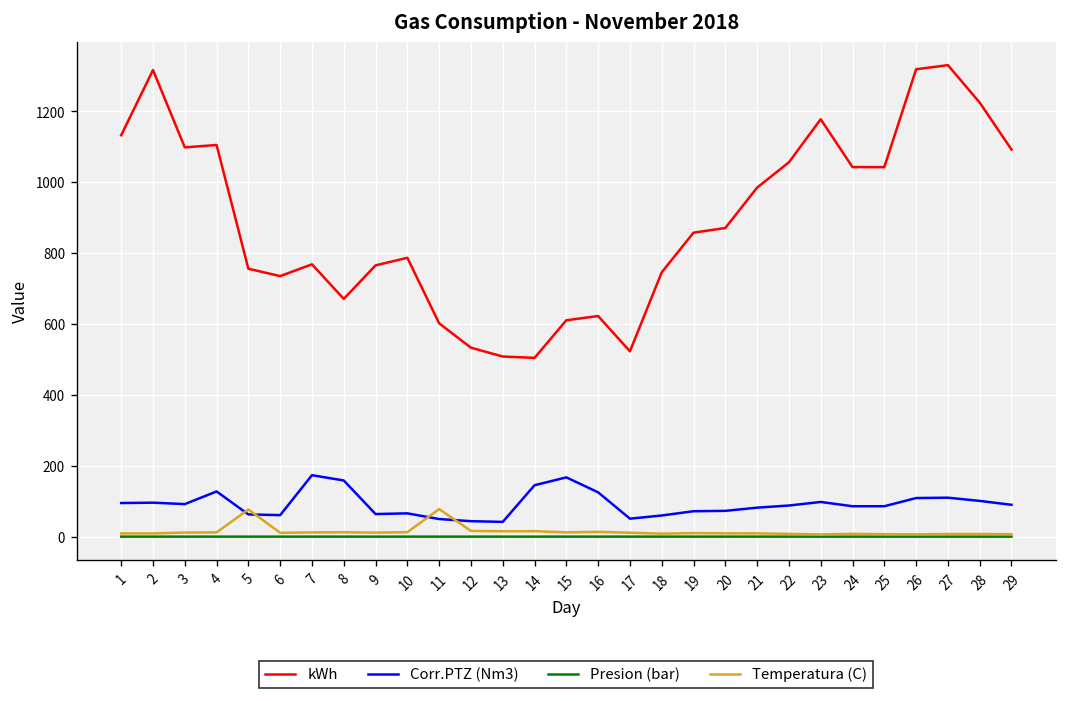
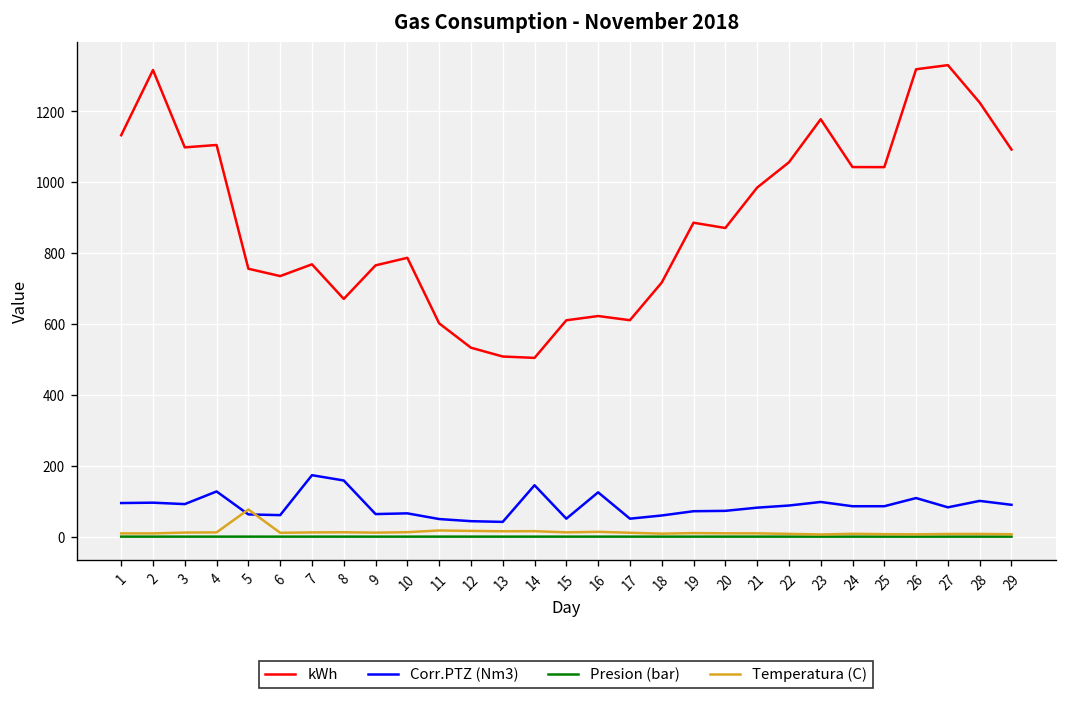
Temperatura (C), 11: 80 -> 20
Corr.PTZ (Nm3), 15: 170 -> 50
kWh, 17: 520 -> 610
kWh, 18: 750 -> 720
kWh, 19: 860 -> 890
Corr.PTZ (Nm3), 27: 110 -> 80
